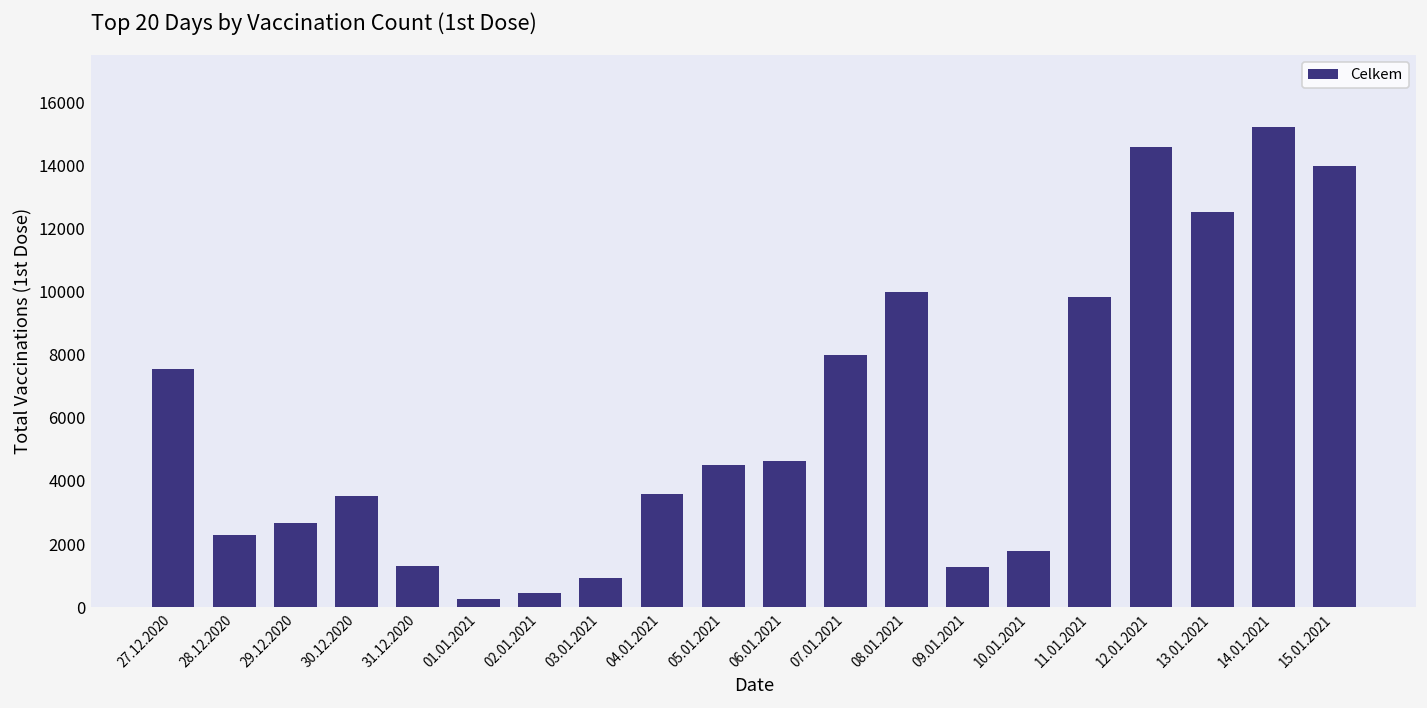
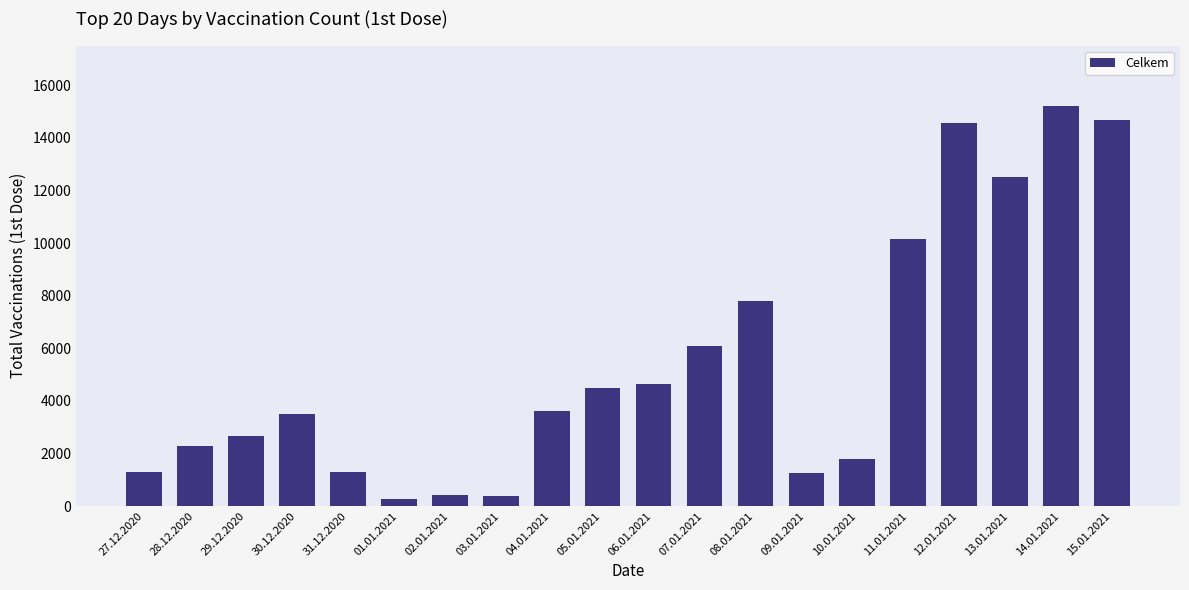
27.12.2020: 7500 -> 1300
03.01.2021: 900 -> 400
07.01.2021: 8000 -> 6100
08.01.2021: 10000 -> 7800
11.01.2021: 9800 -> 10200
15.01.2021: 14000 -> 14700
